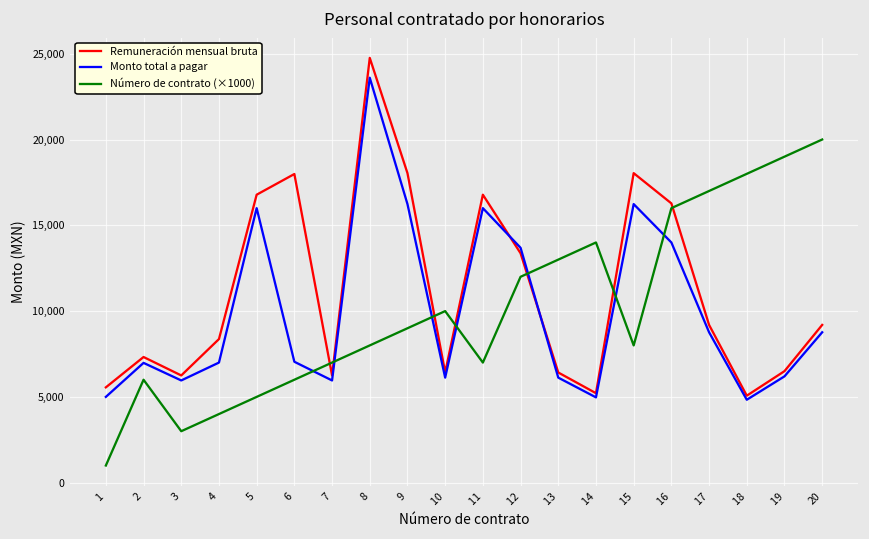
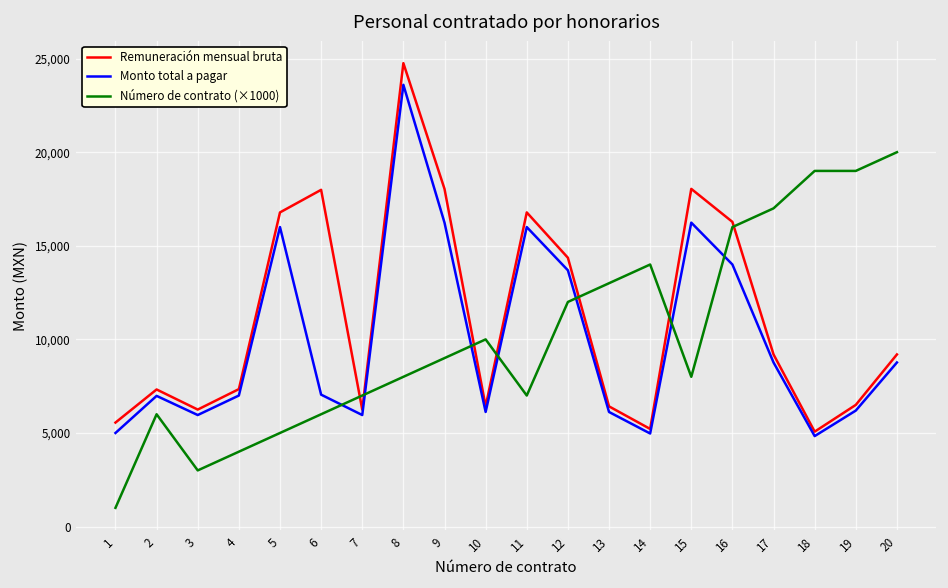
Remuneración mensual bruta, 4: 8,400 -> 7,300
Remuneración mensual bruta, 12: 13,400 -> 14,400
Número de contrato (×1000), 18: 18,000 -> 19,000
